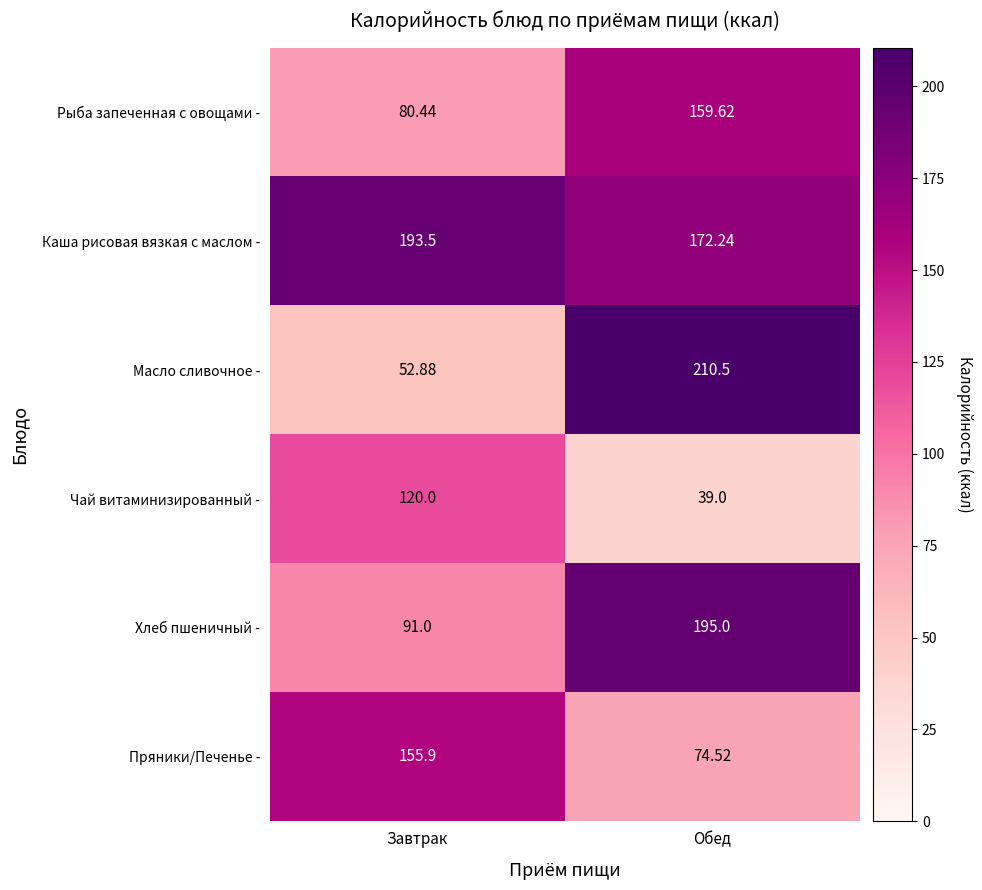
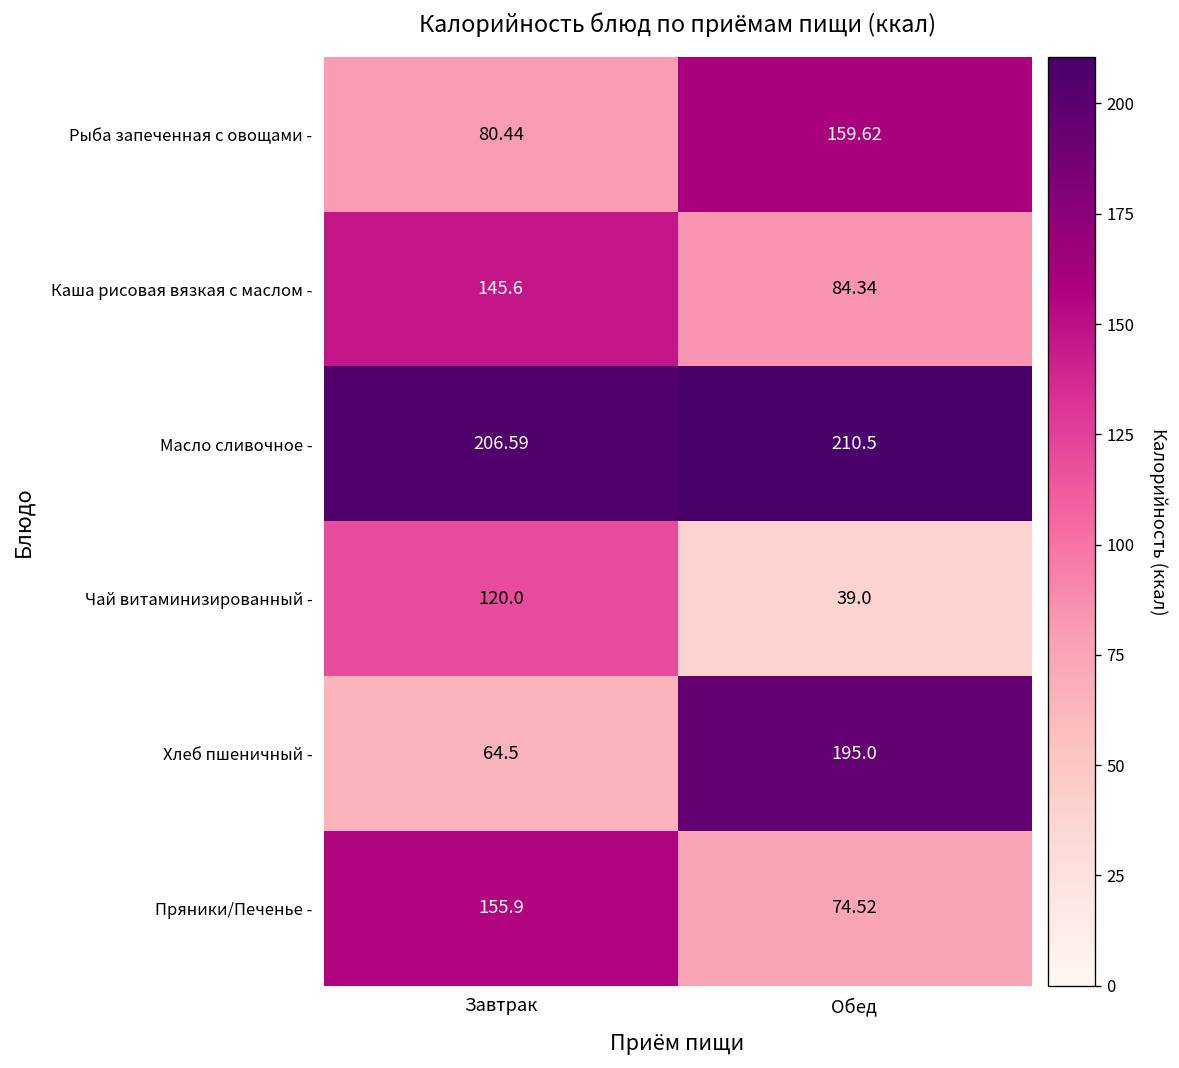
Каша рисовая вязкая с маслом -, Завтрак: 193.5 -> 145.6
Каша рисовая вязкая с маслом -, Обед: 172.24 -> 84.34
Масло сливочное -, Завтрак: 52.88 -> 206.59
Хлеб пшеничный -, Завтрак: 91.0 -> 64.5
